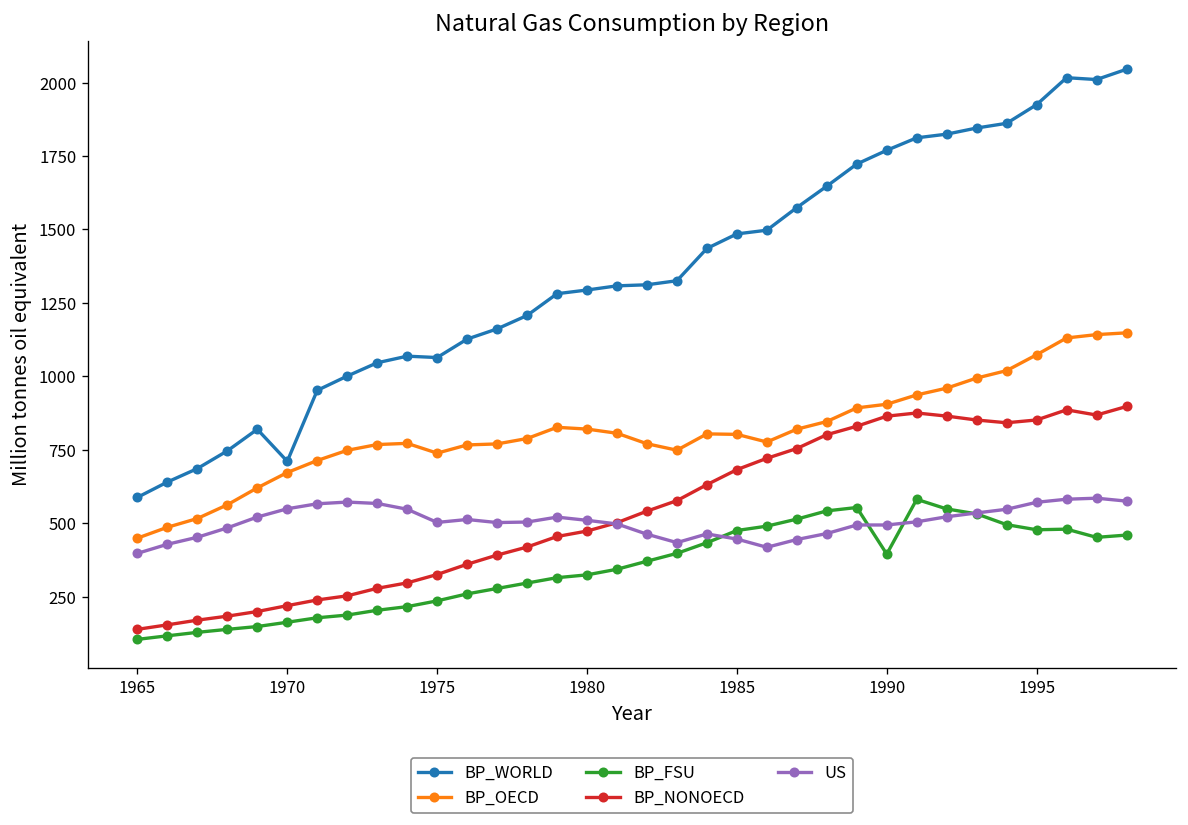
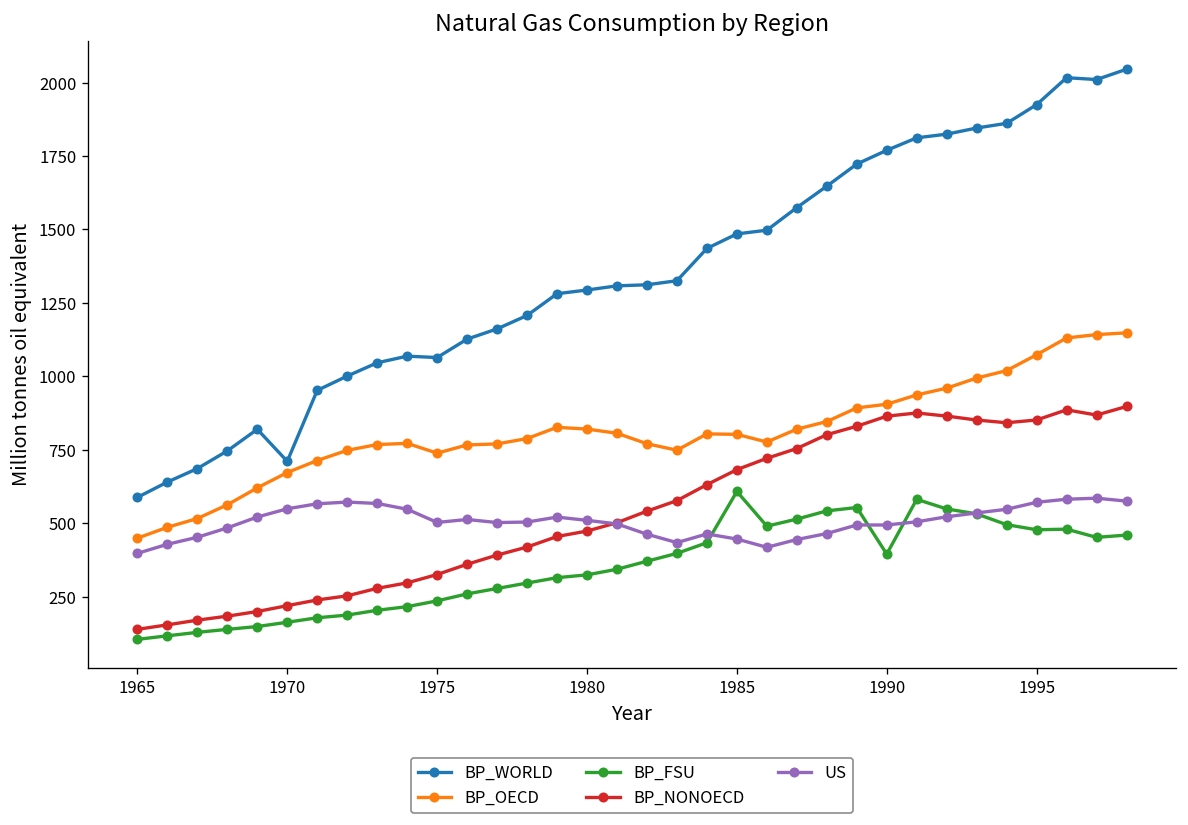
BP_FSU, 1985: 480 -> 610
